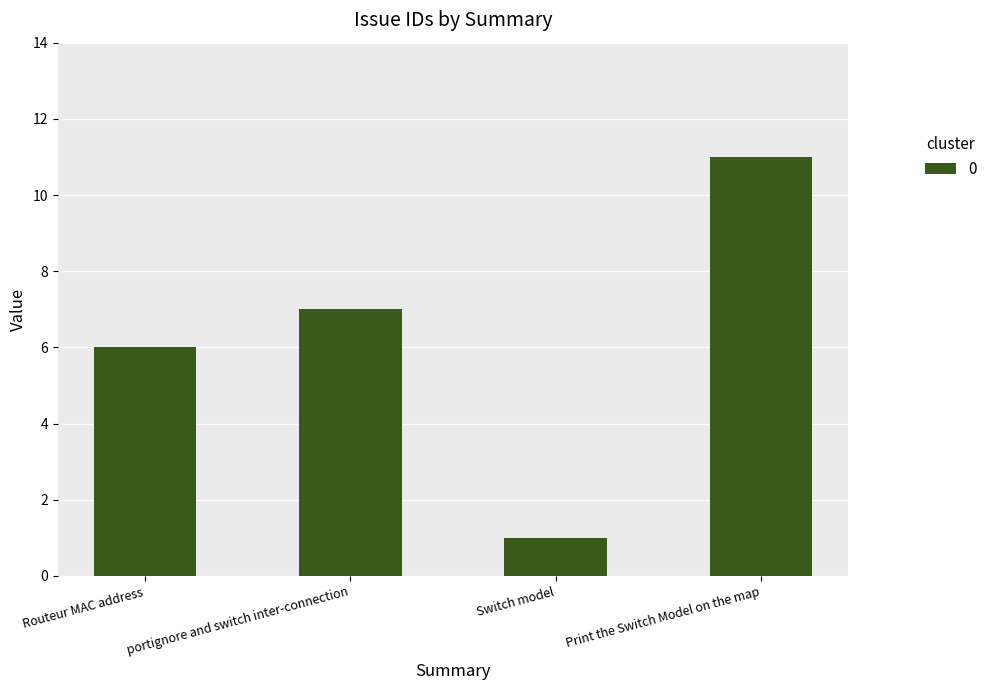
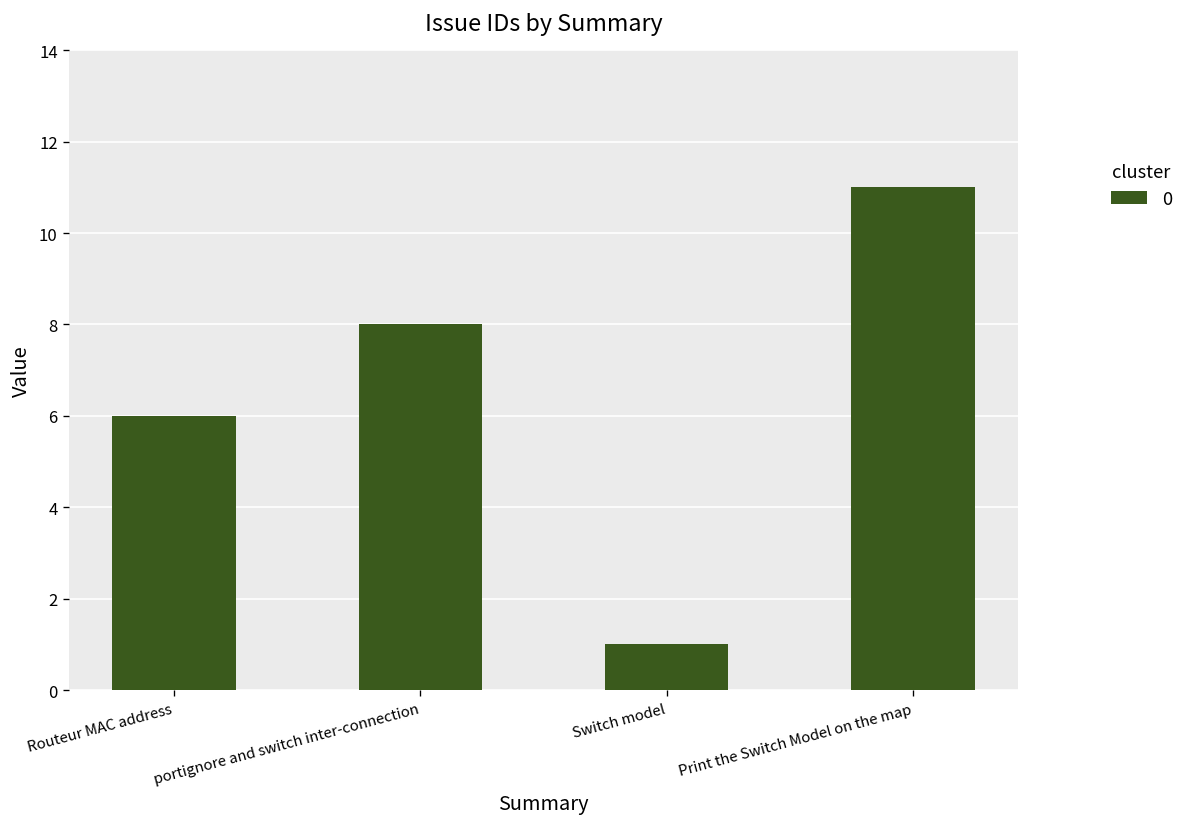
portignore and switch inter-connection: 7 -> 8
